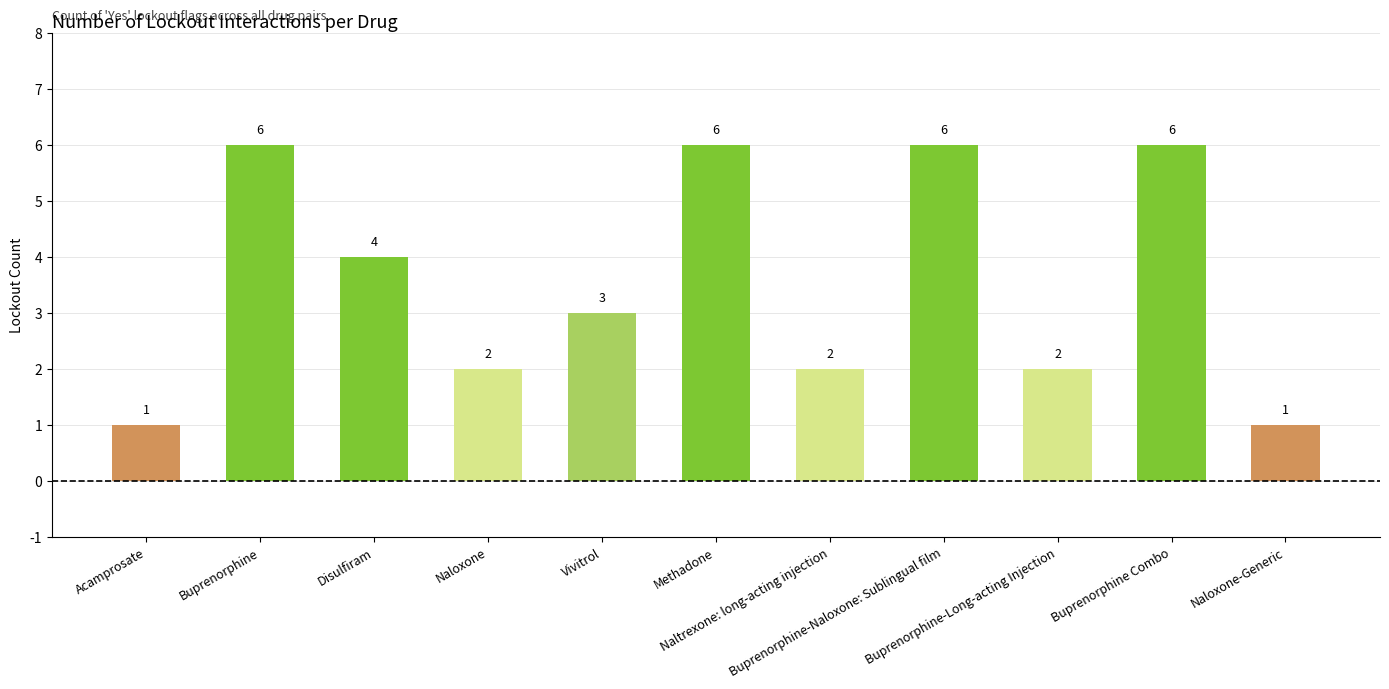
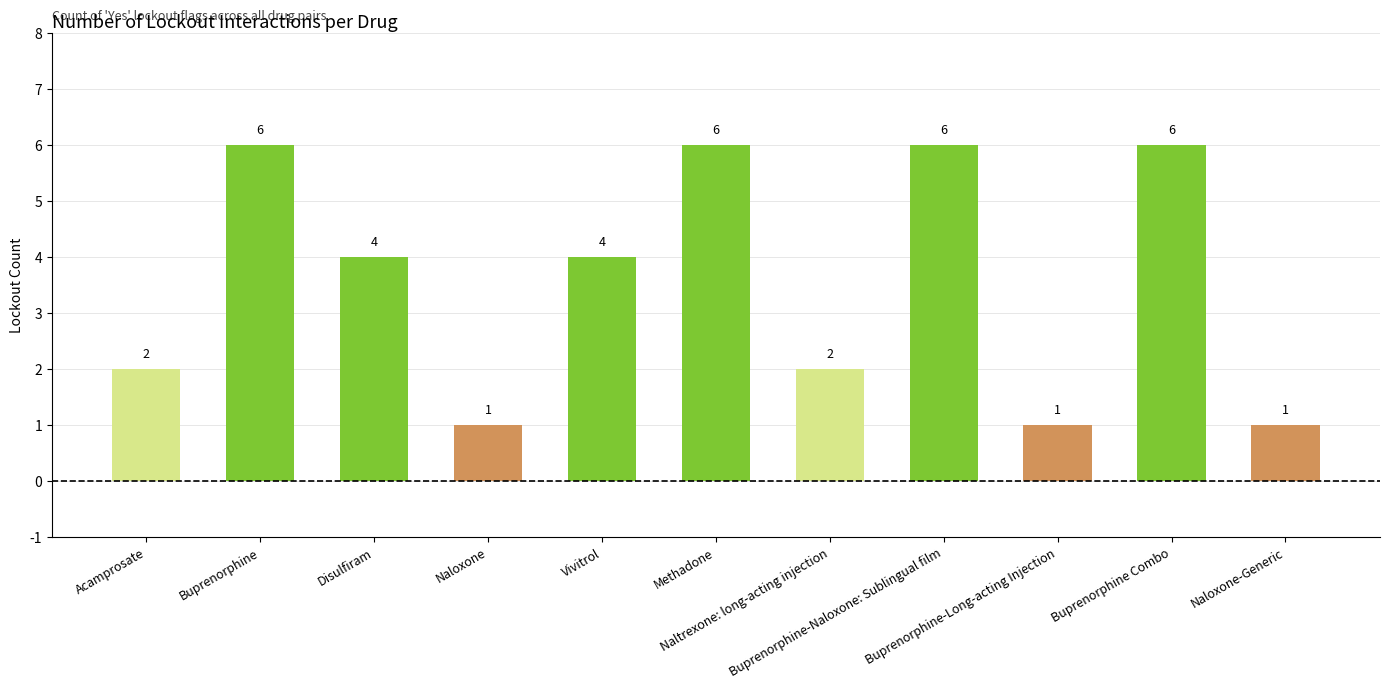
Acamprosate: 1 -> 2
Naloxone: 2 -> 1
Vivitrol: 3 -> 4
Buprenorphine-Long-acting Injection: 2 -> 1
